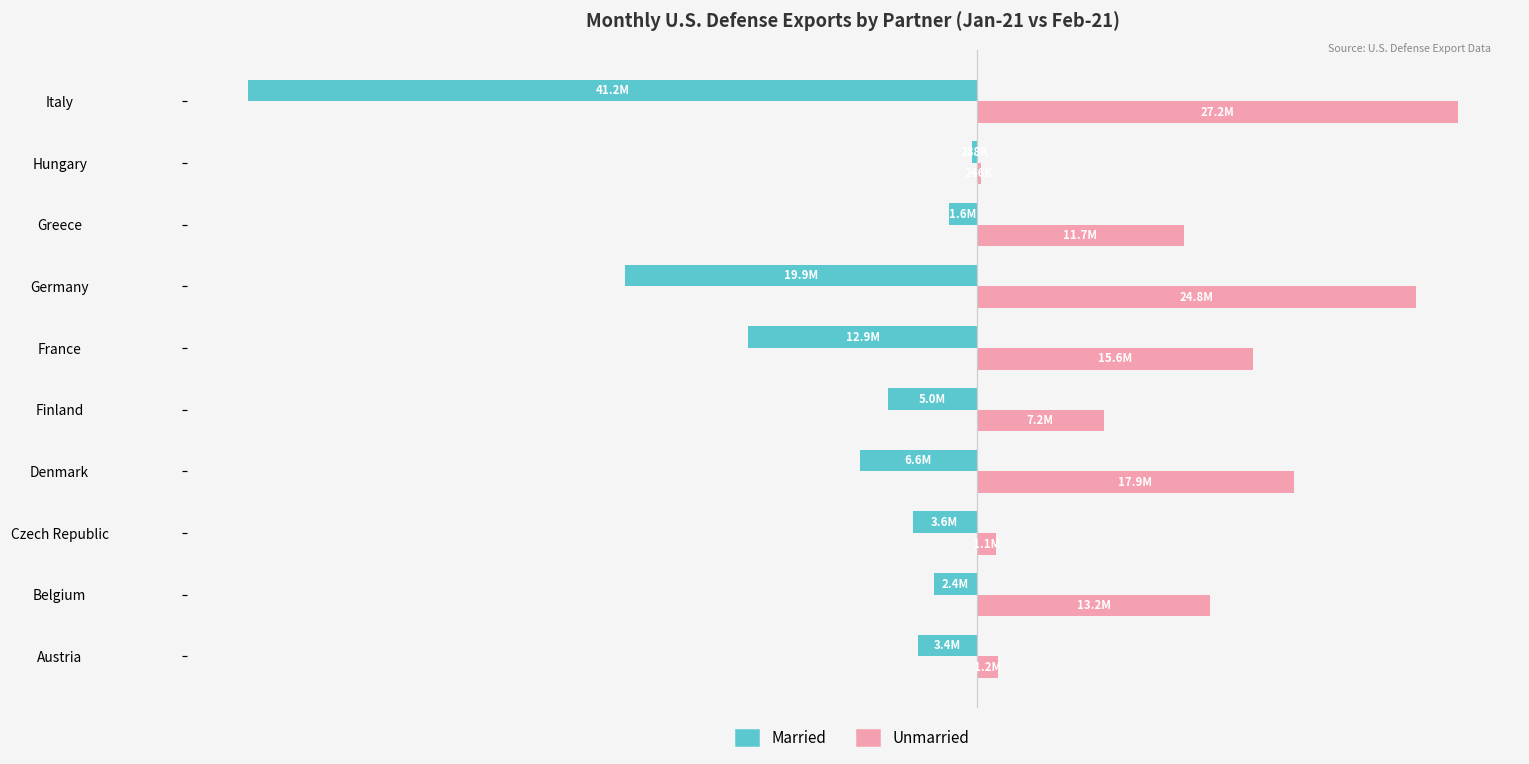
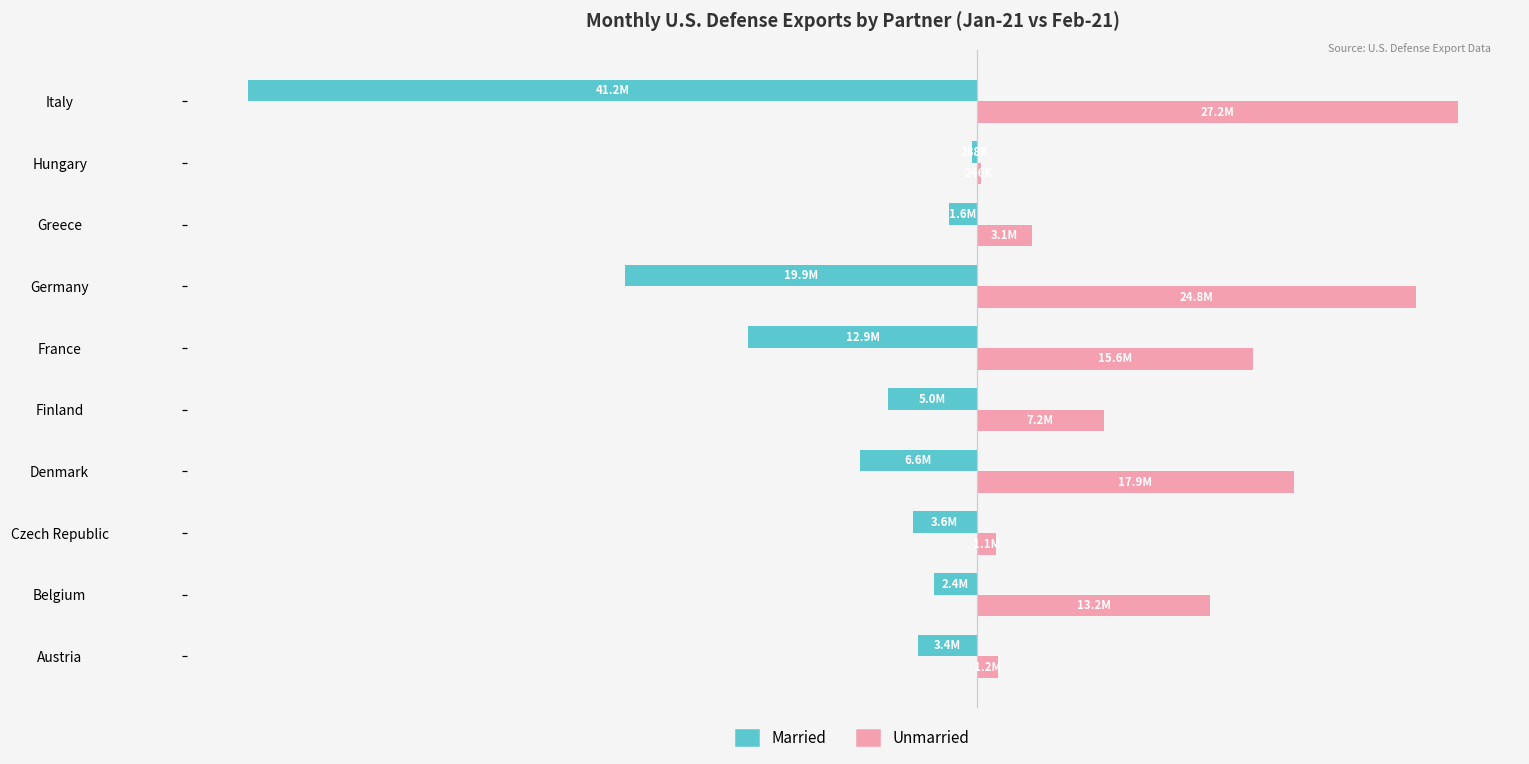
Unmarried, Greece: 11.7M -> 3.1M
